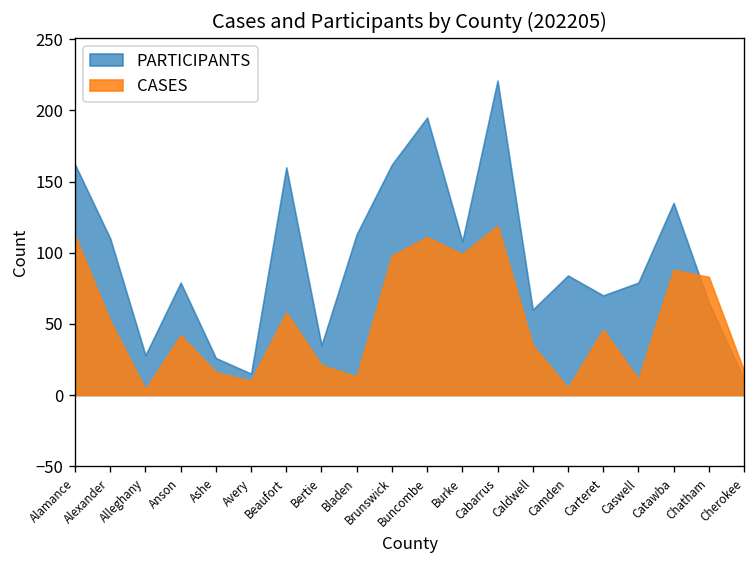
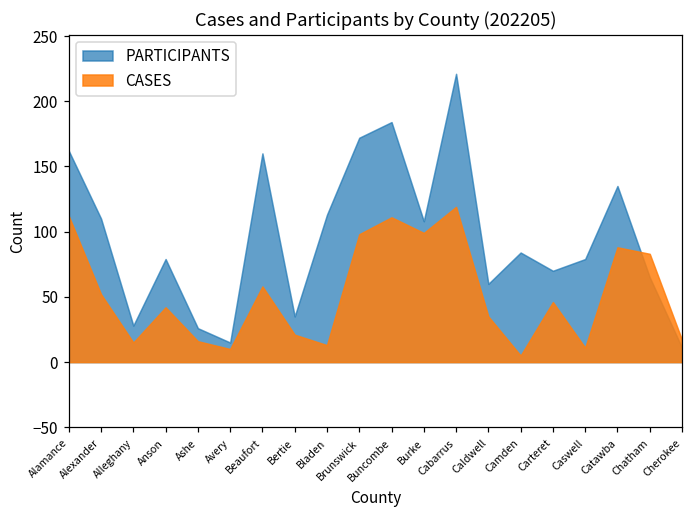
CASES, Alleghany: 4 -> 15
PARTICIPANTS, Brunswick: 162 -> 172
PARTICIPANTS, Buncombe: 195 -> 184
